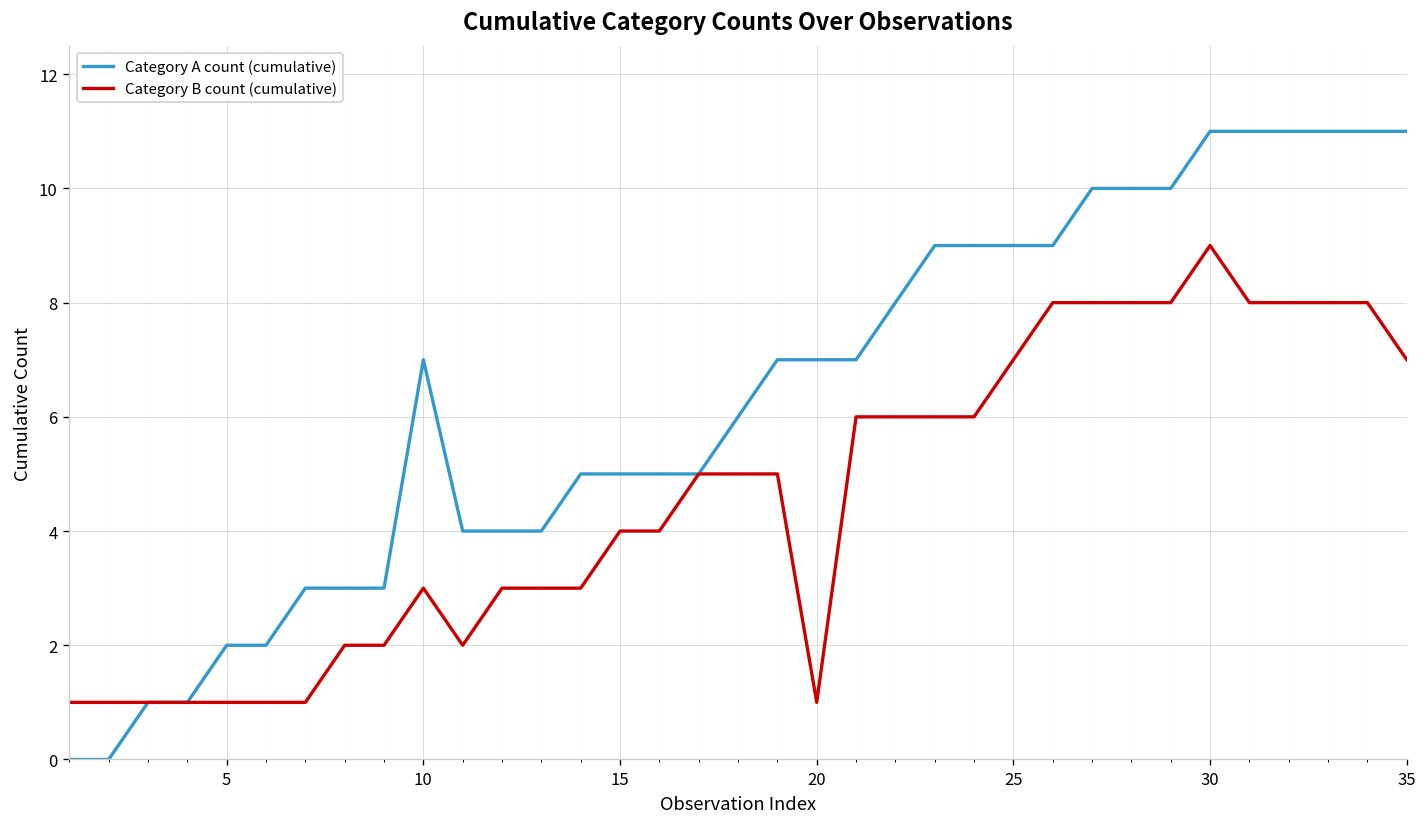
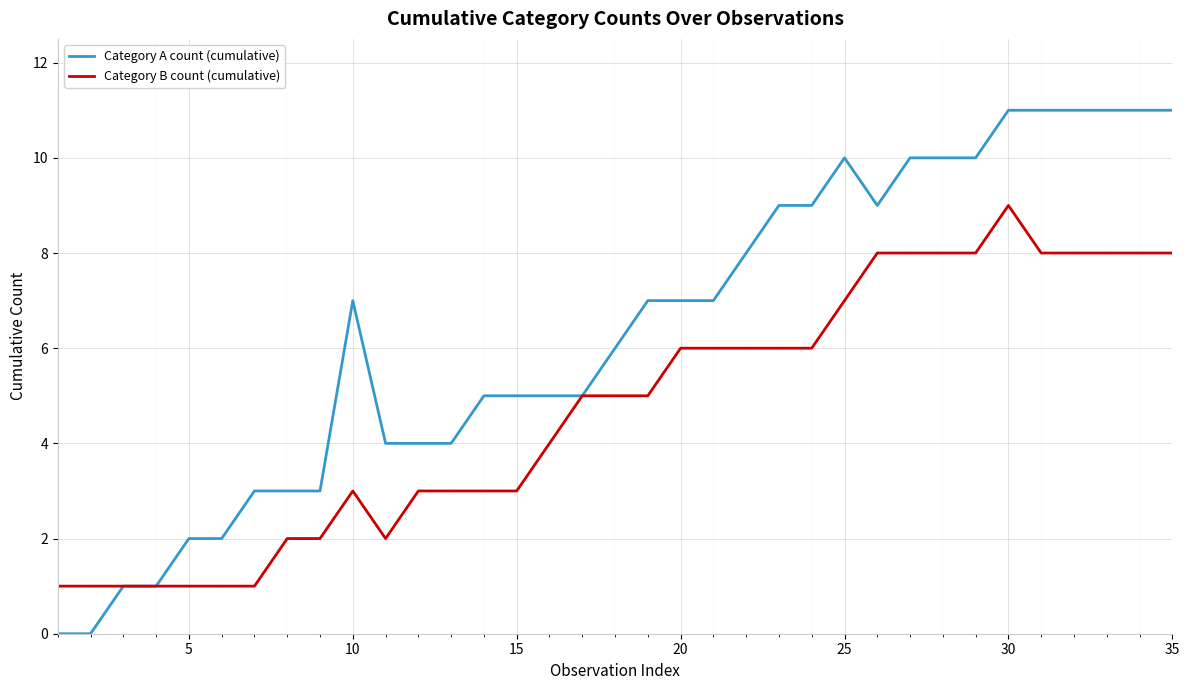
Category B count (cumulative), 15: 4 -> 3
Category B count (cumulative), 20: 1 -> 6
Category A count (cumulative), 25: 9 -> 10
Category B count (cumulative), 35: 7 -> 8
